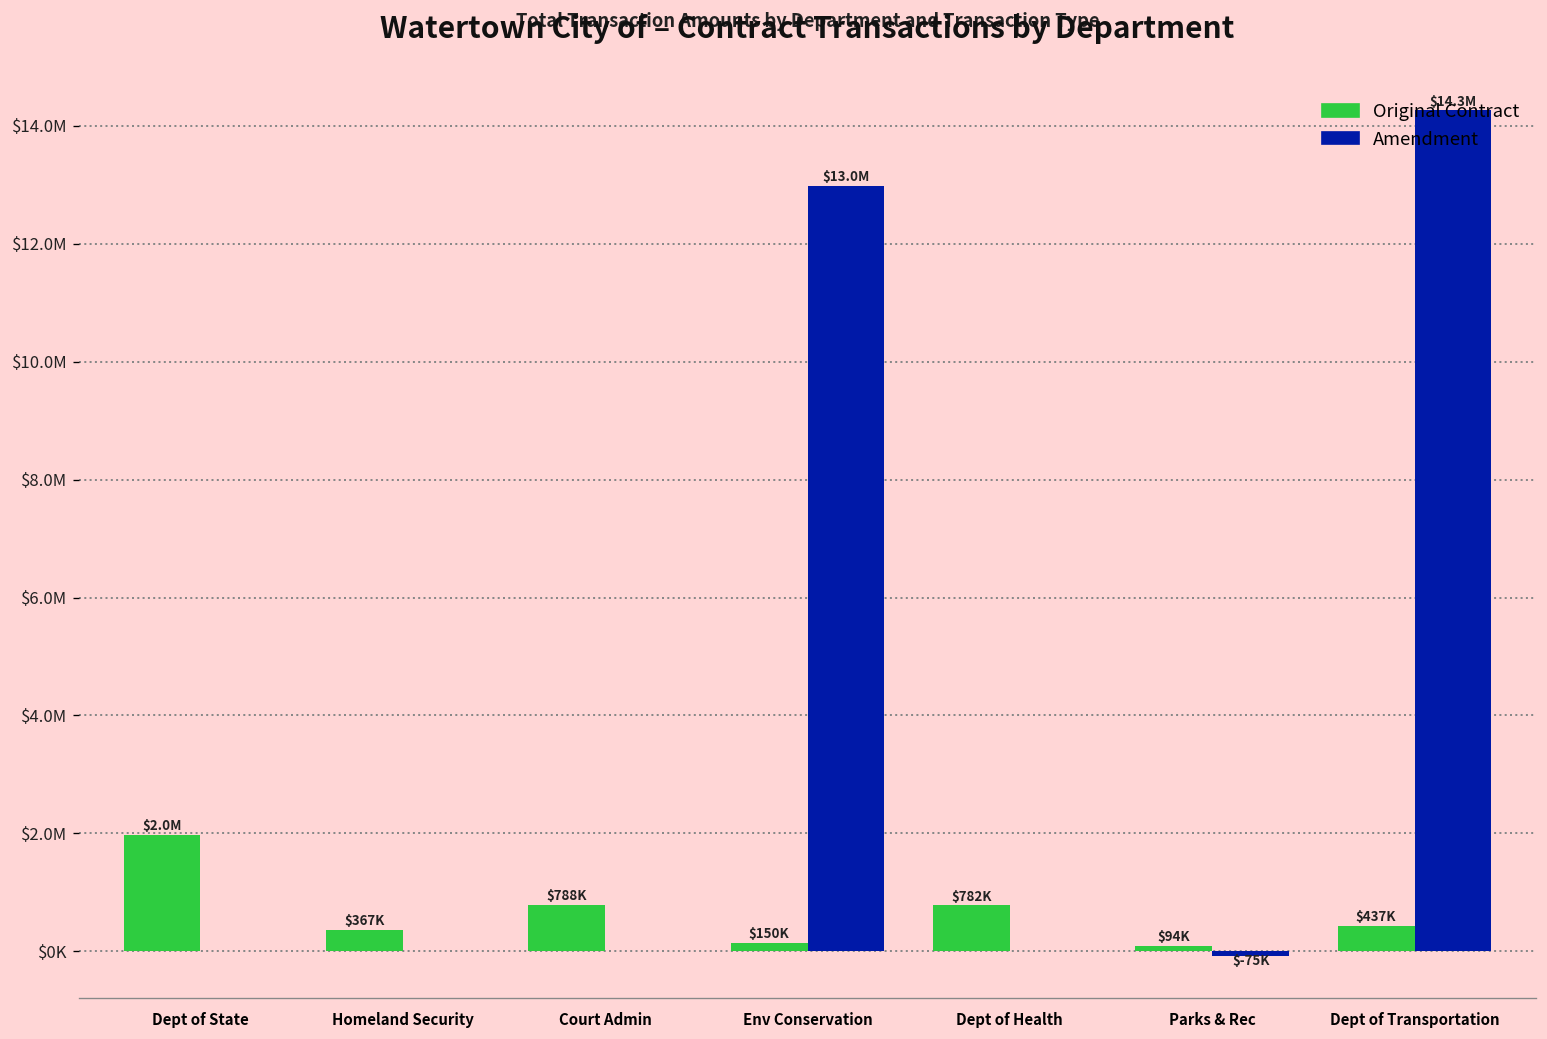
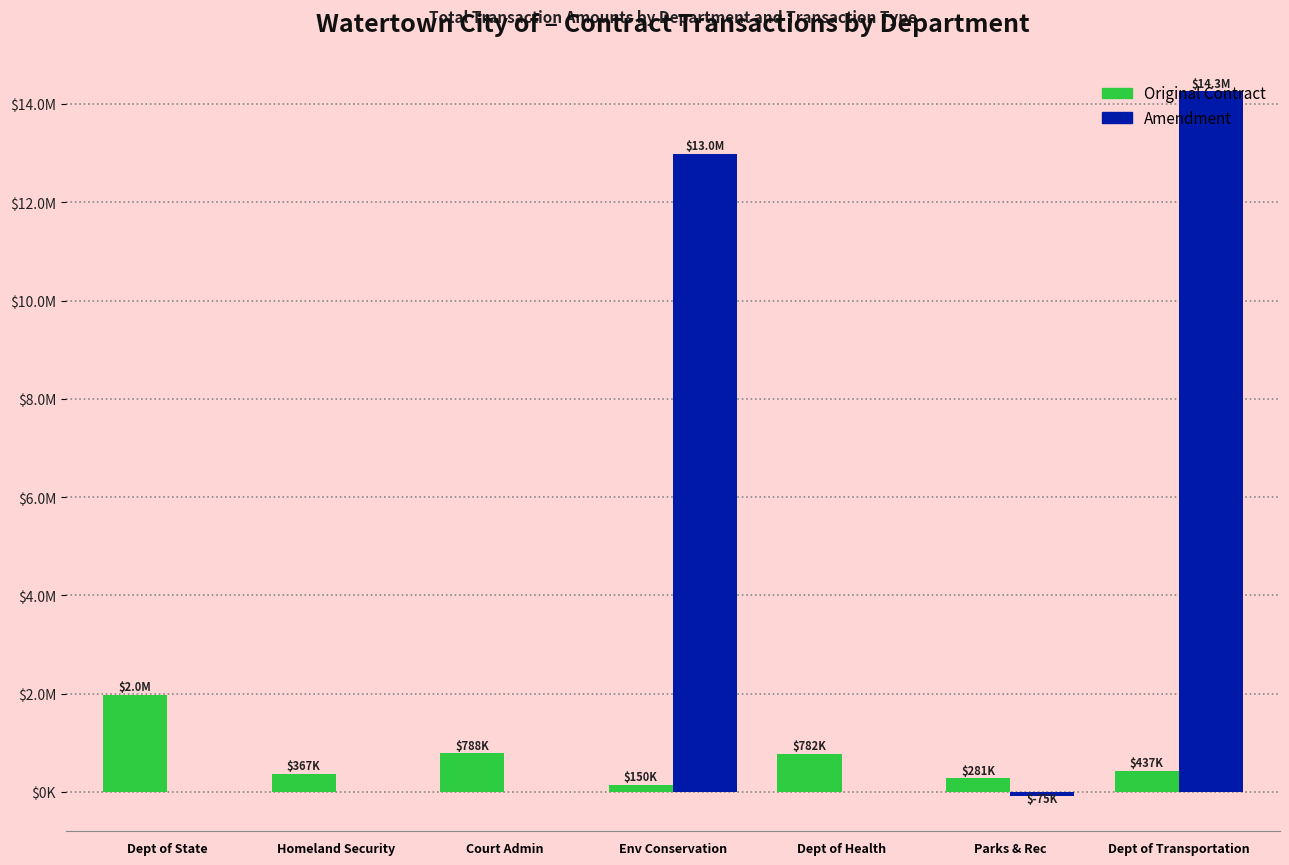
Original Contract, Parks & Rec: $94K -> $281K
